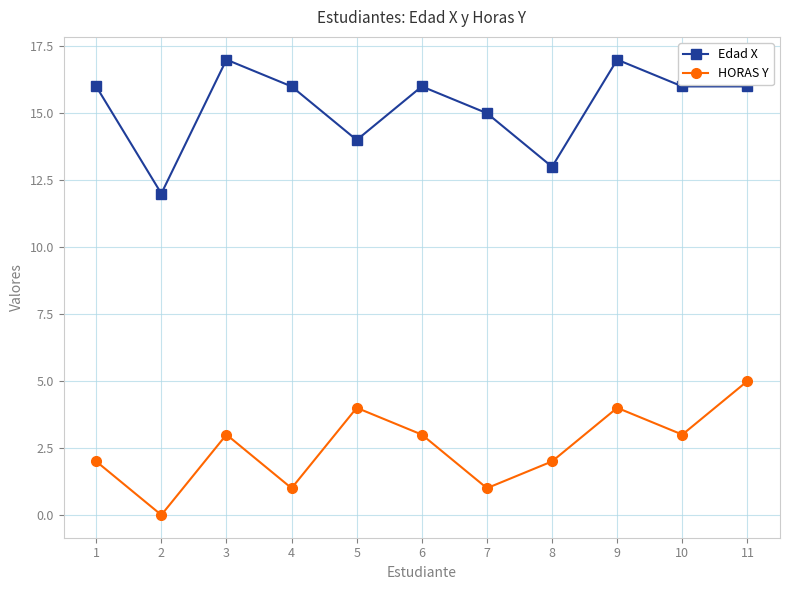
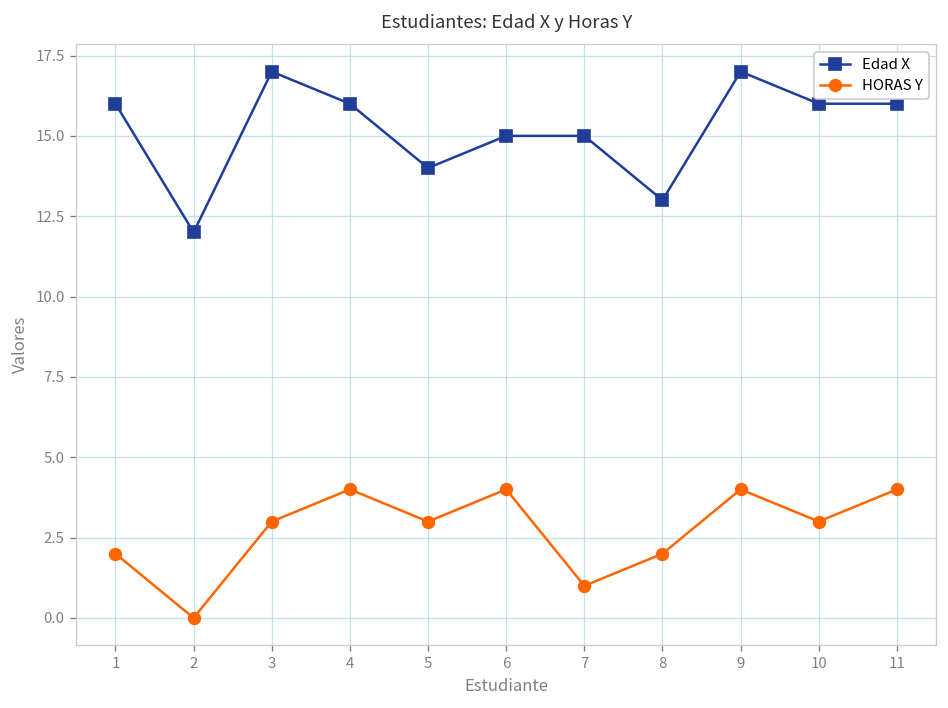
HORAS Y, 4: 1 -> 4
HORAS Y, 5: 4 -> 3
Edad X, 6: 16 -> 15
HORAS Y, 6: 3 -> 4
HORAS Y, 11: 5 -> 4
